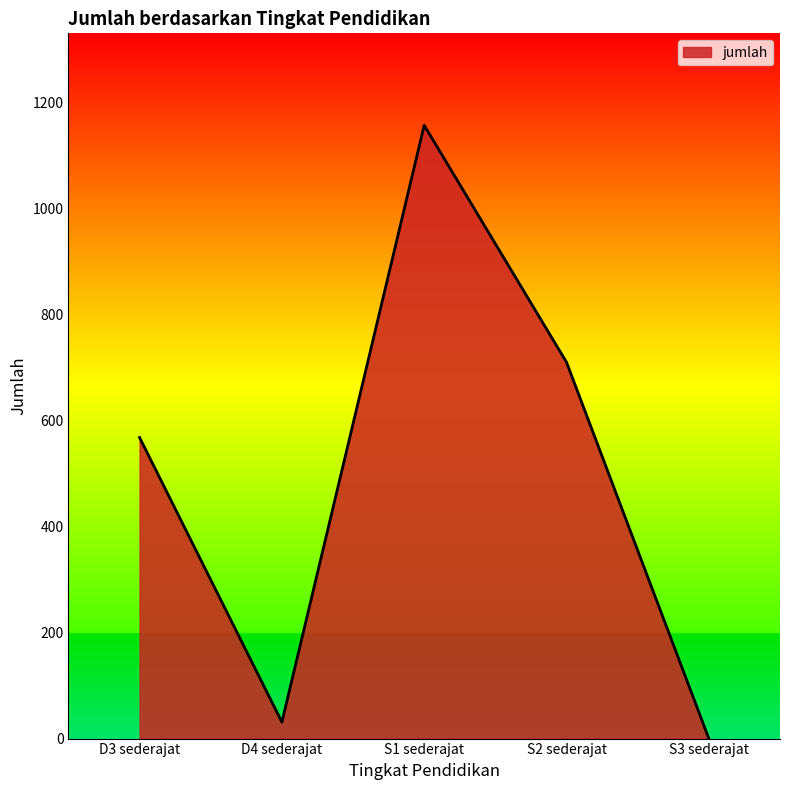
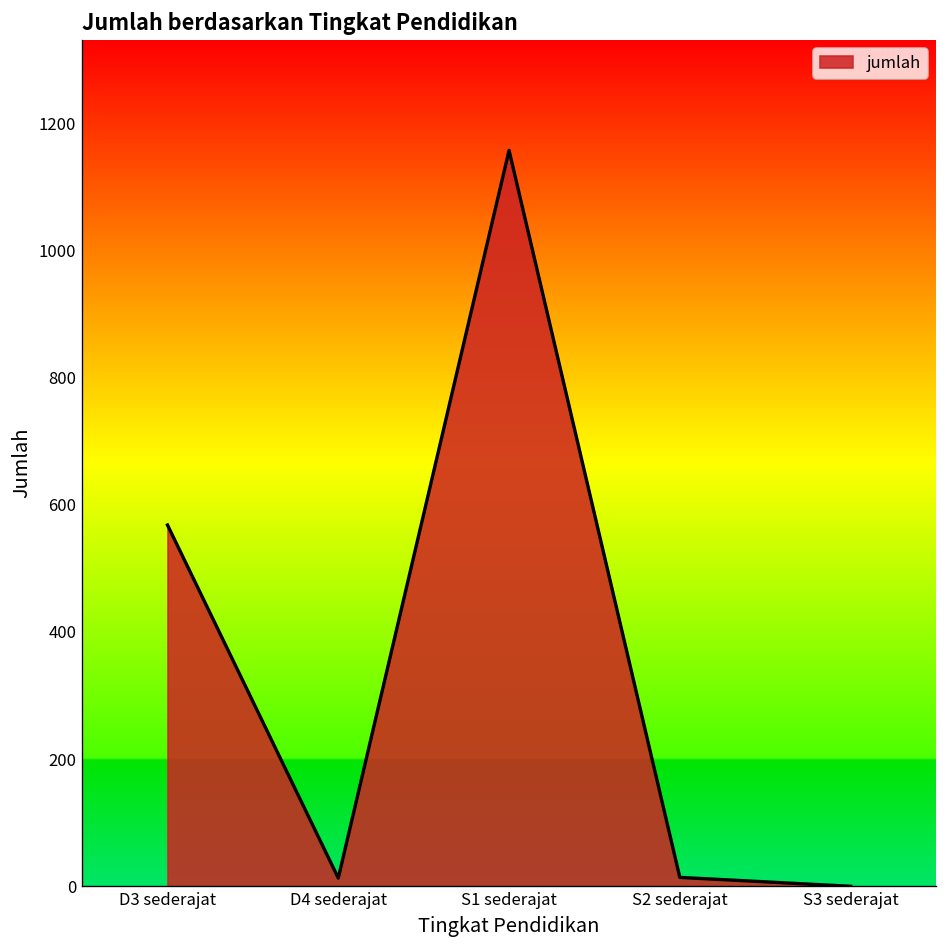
D4 sederajat: 30 -> 10
S2 sederajat: 710 -> 10
